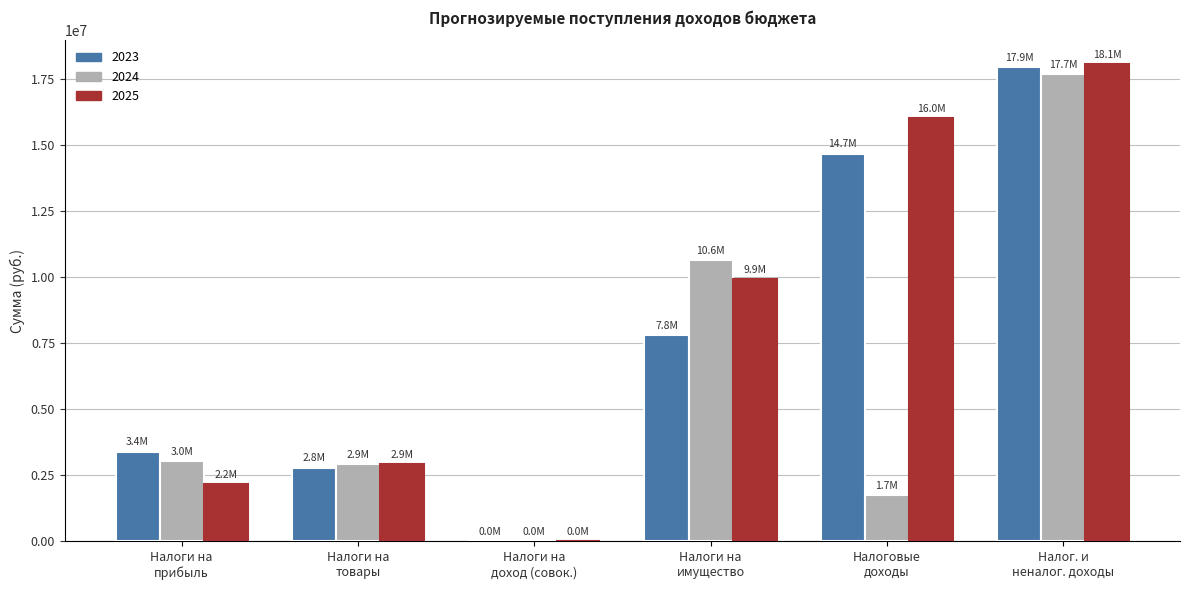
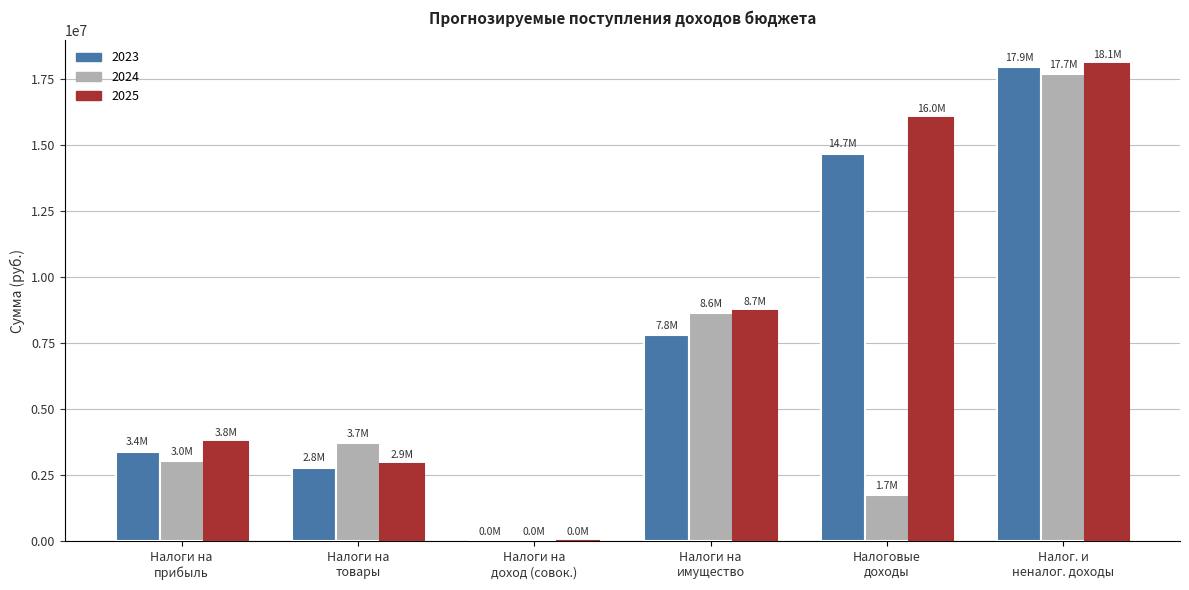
2025, Налоги на прибыль: 2.2M -> 3.8M
2024, Налоги на товары: 2.9M -> 3.7M
2024, Налоги на имущество: 10.6M -> 8.6M
2025, Налоги на имущество: 9.9M -> 8.7M
